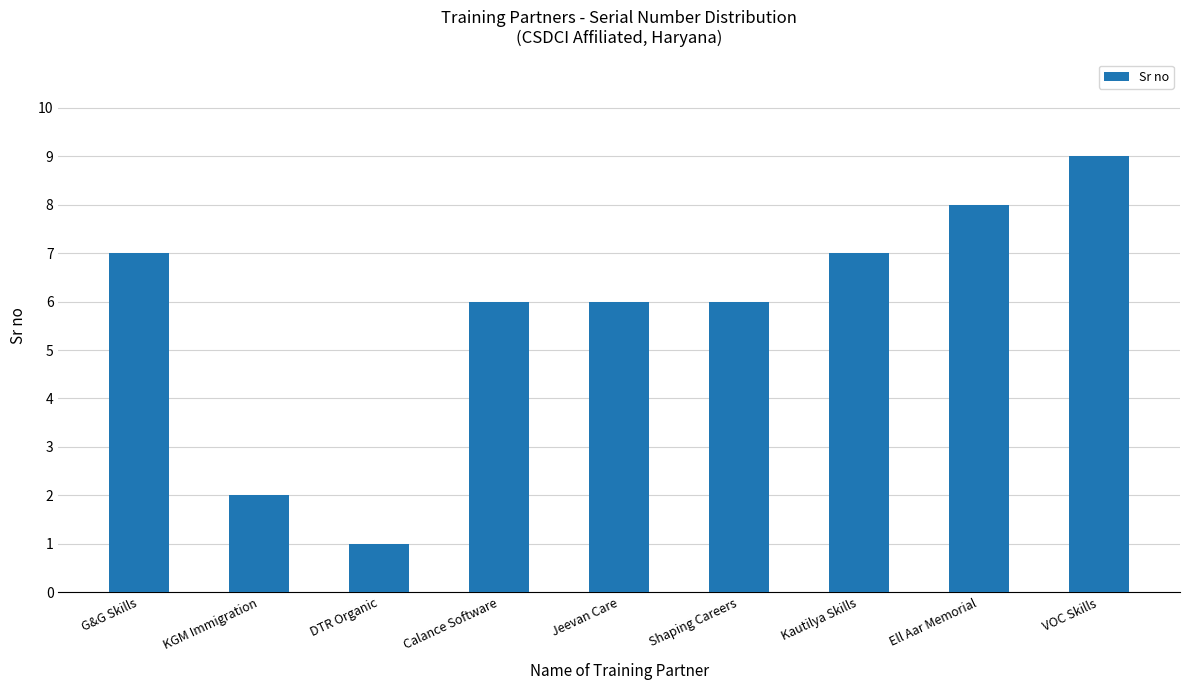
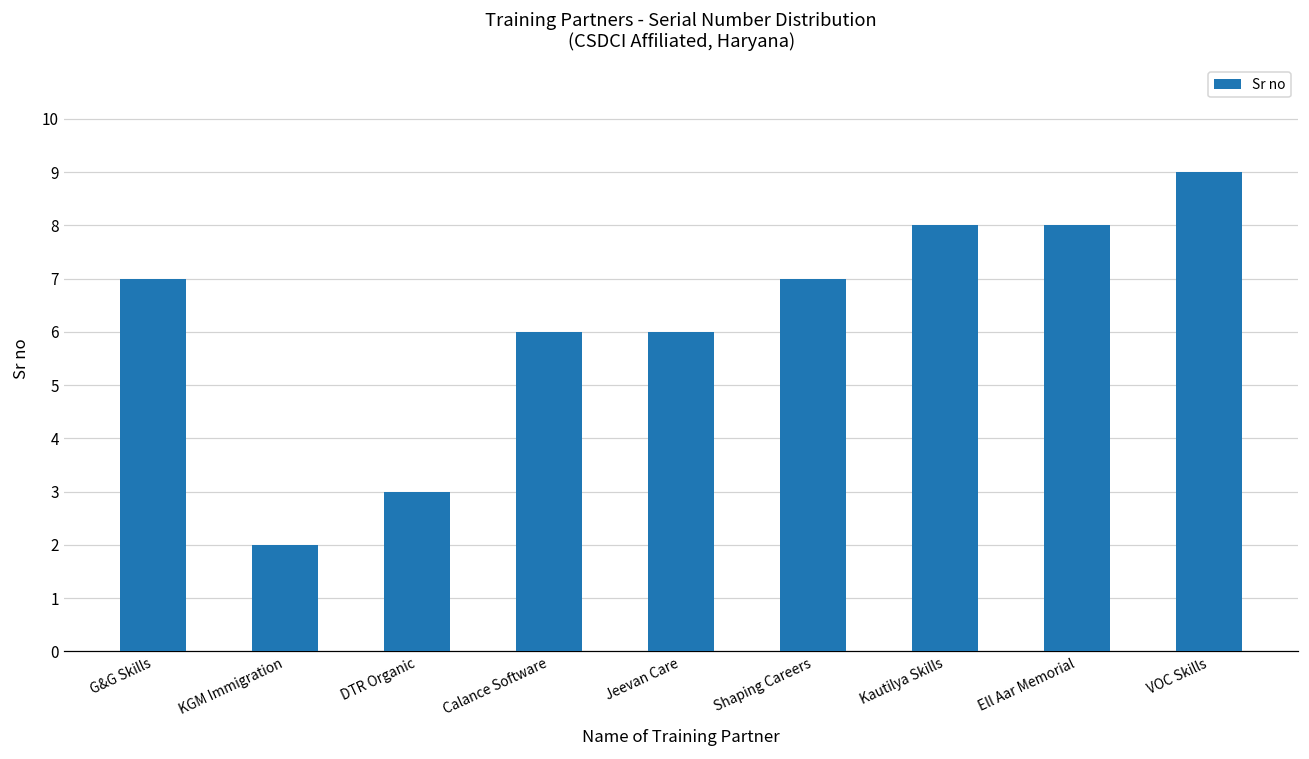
DTR Organic: 1 -> 3
Shaping Careers: 6 -> 7
Kautilya Skills: 7 -> 8
